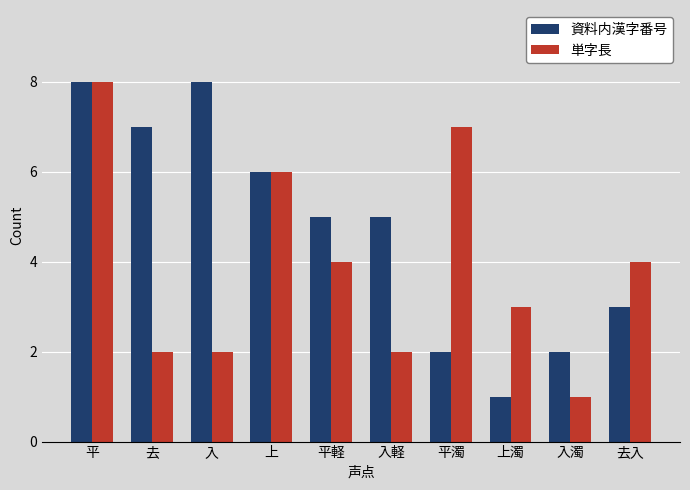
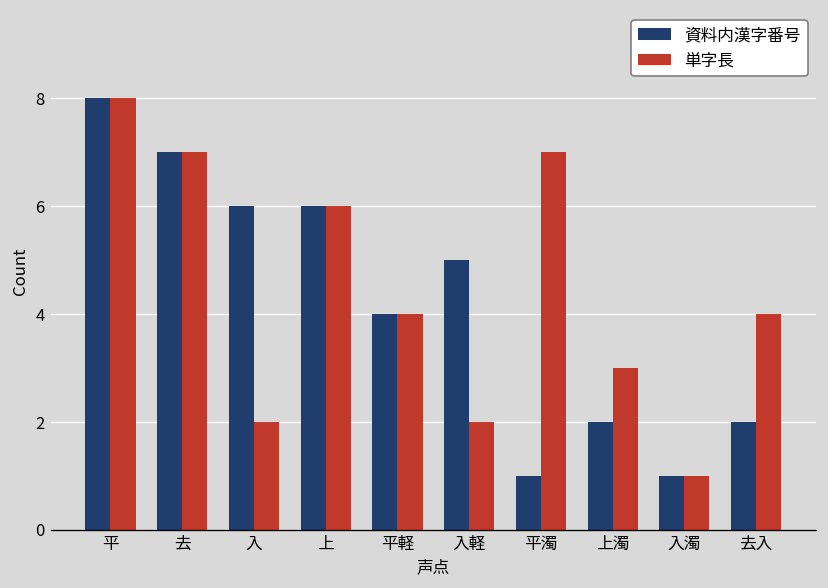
単字長, 去: 2 -> 7
資料内漢字番号, 入: 8 -> 6
資料内漢字番号, 平軽: 5 -> 4
資料内漢字番号, 平濁: 2 -> 1
資料内漢字番号, 上濁: 1 -> 2
資料内漢字番号, 入濁: 2 -> 1
資料内漢字番号, 去入: 3 -> 2
